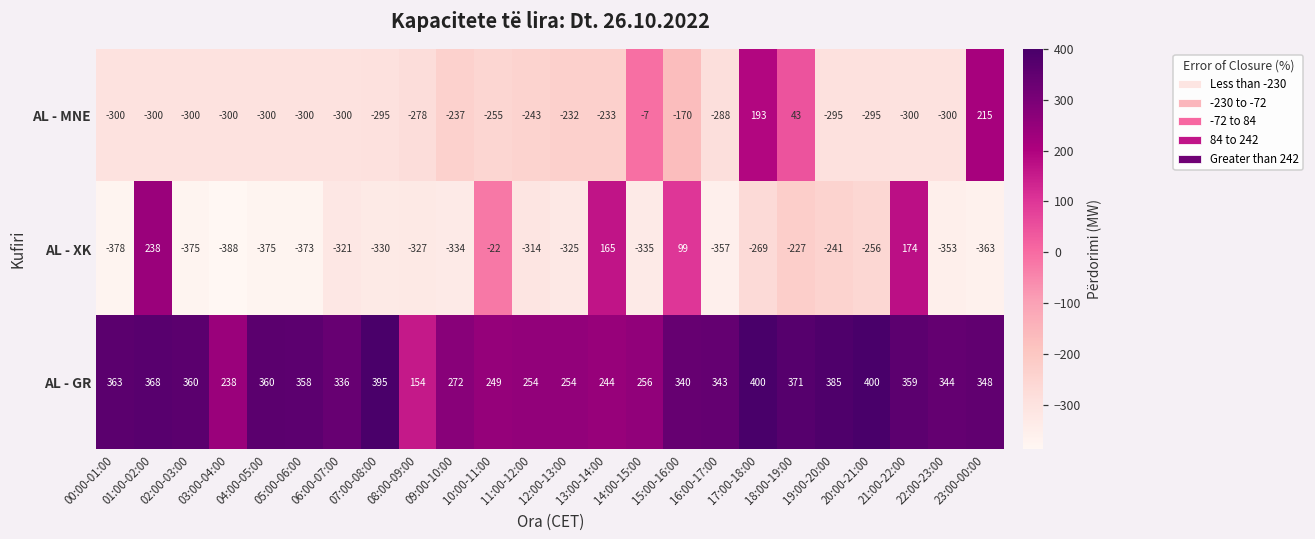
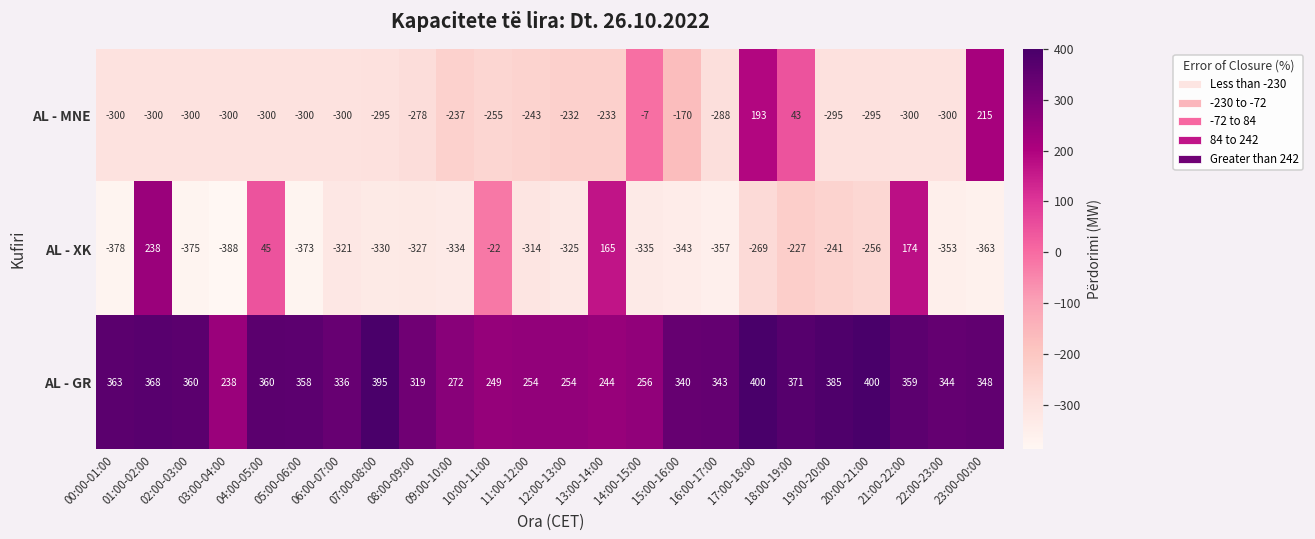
AL - XK, 04:00-05:00: -375 -> 45
AL - XK, 15:00-16:00: 99 -> -343
AL - GR, 08:00-09:00: 154 -> 319
